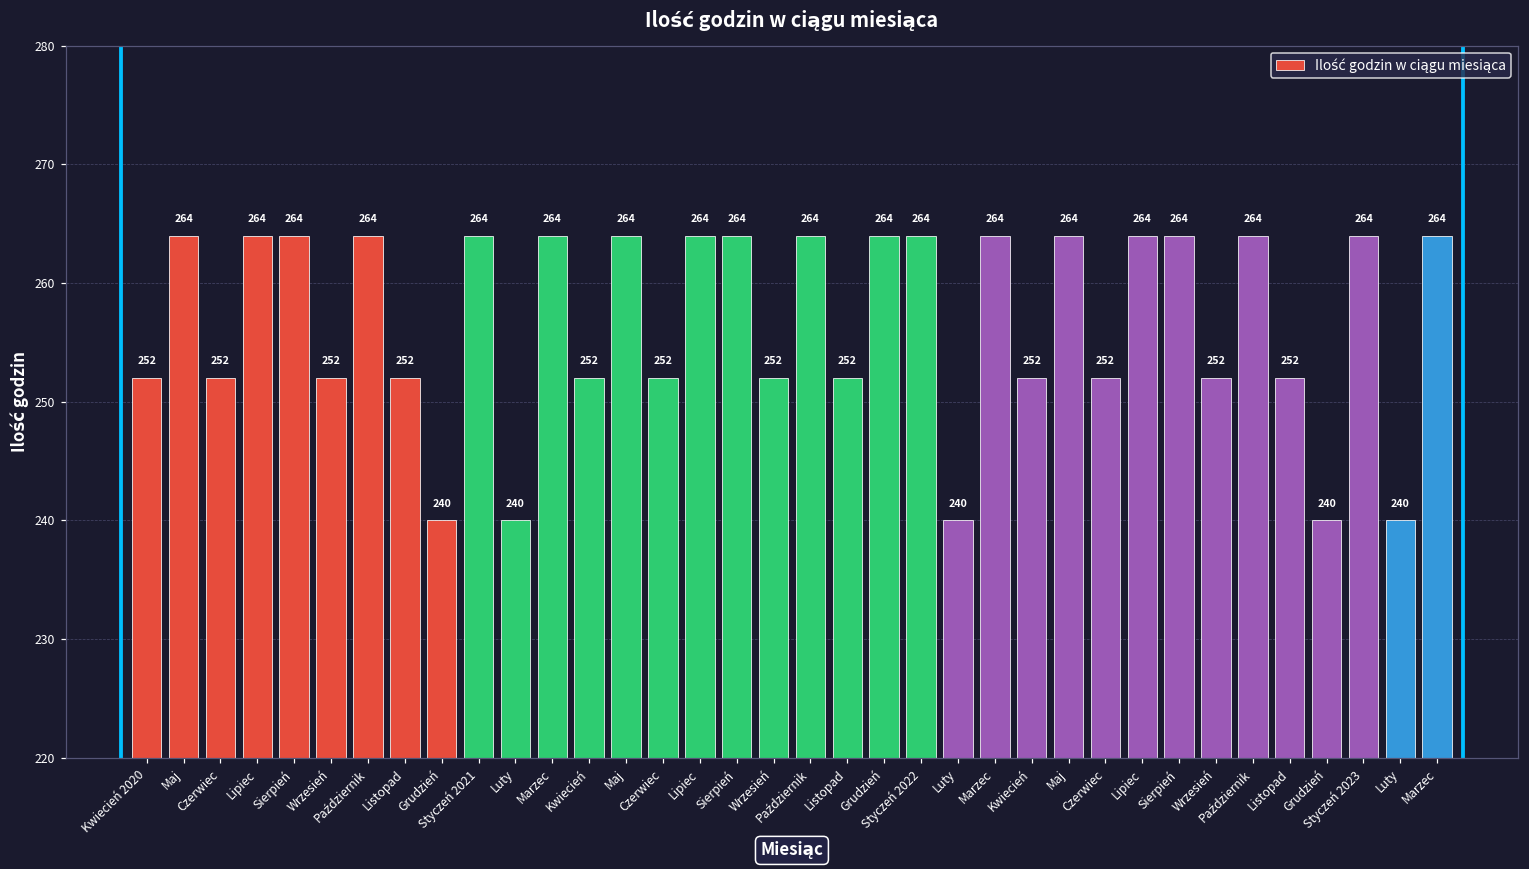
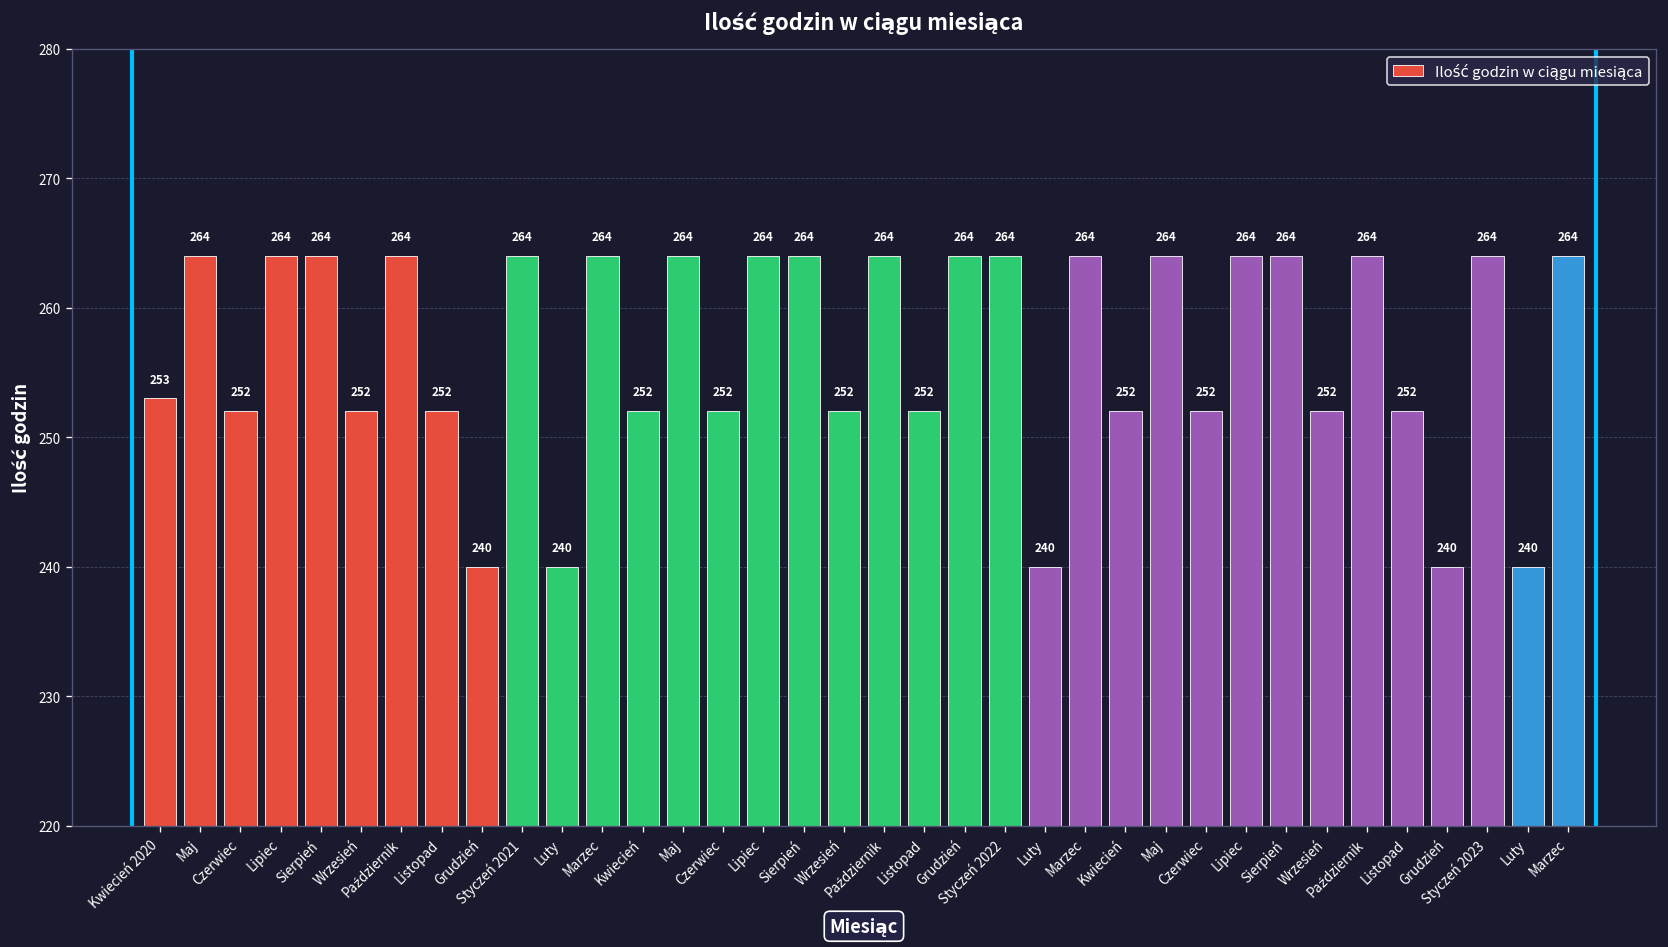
Kwiecień 2020: 252 -> 253
